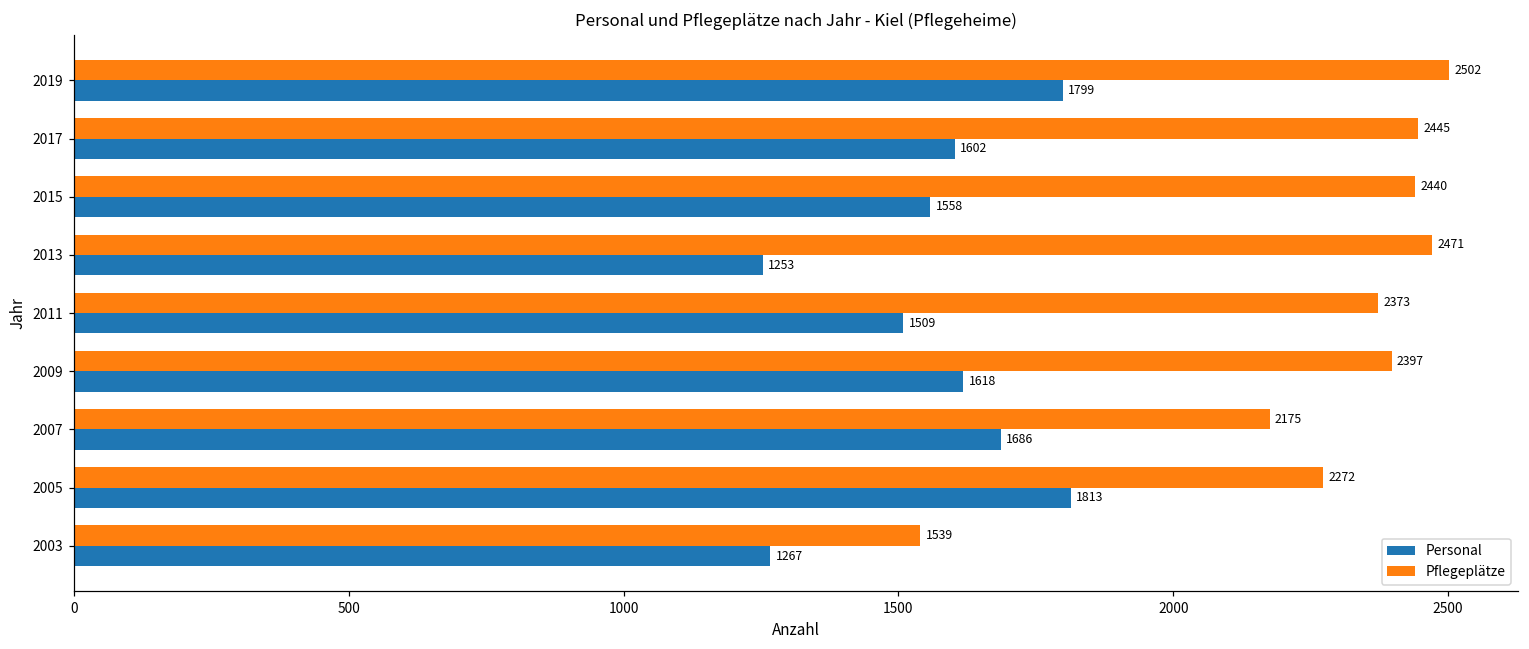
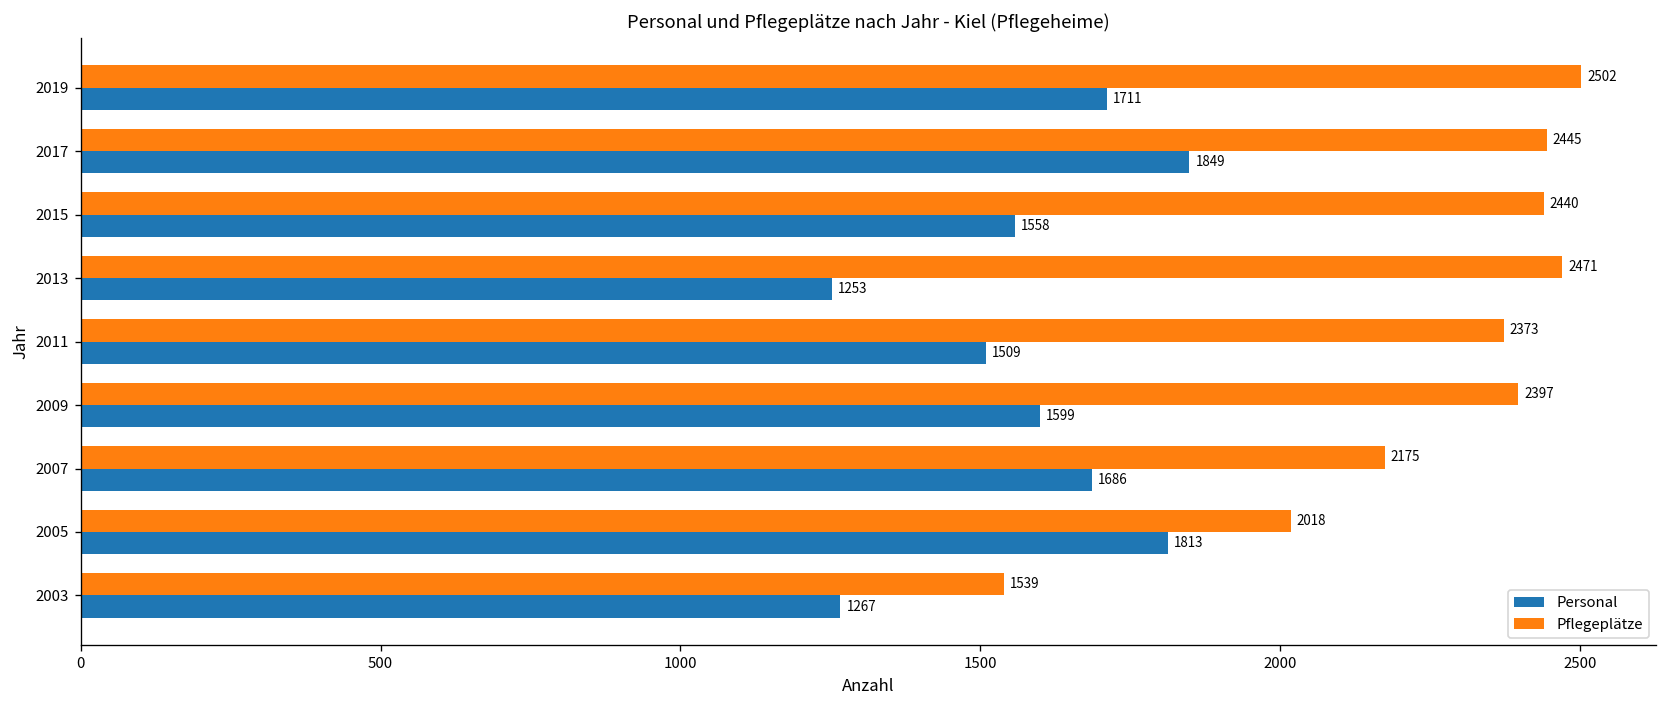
Personal, 2019: 1799 -> 1711
Personal, 2017: 1602 -> 1849
Personal, 2009: 1618 -> 1599
Pflegeplätze, 2005: 2272 -> 2018
